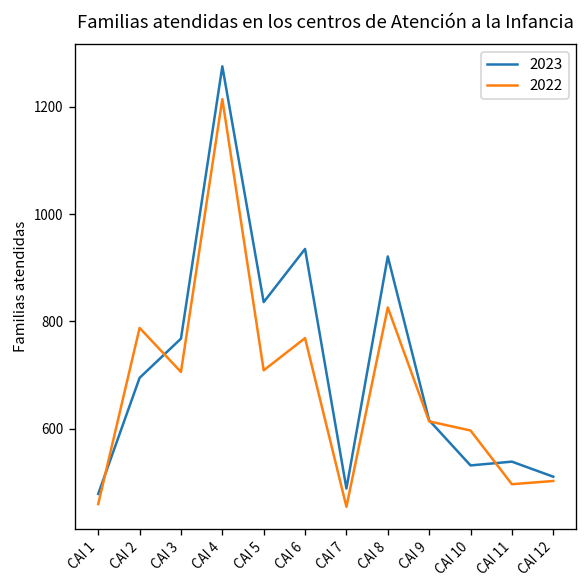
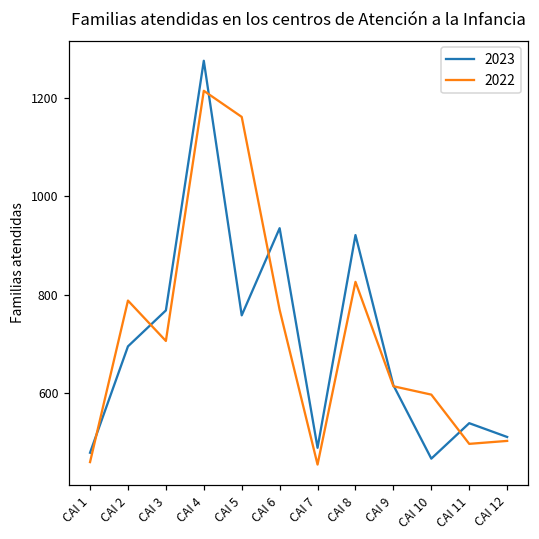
2023, CAI 5: 840 -> 760
2022, CAI 5: 710 -> 1160
2023, CAI 10: 530 -> 470
